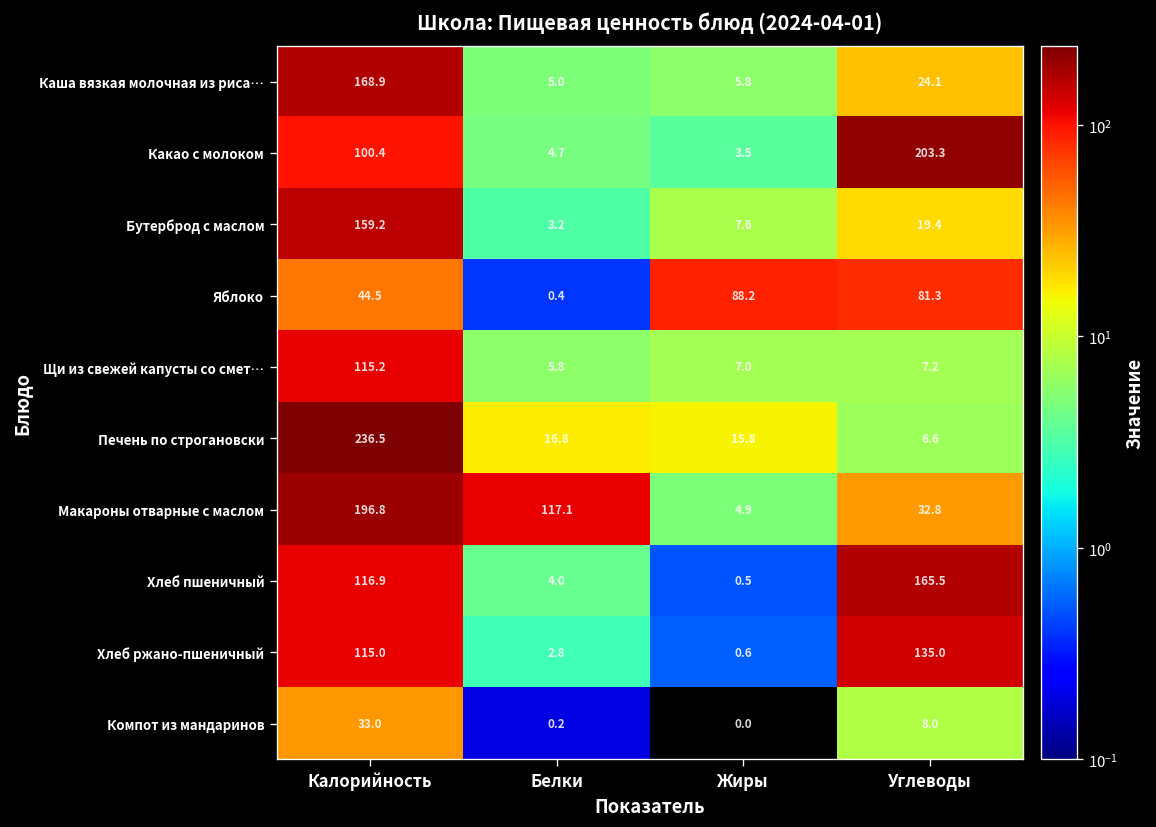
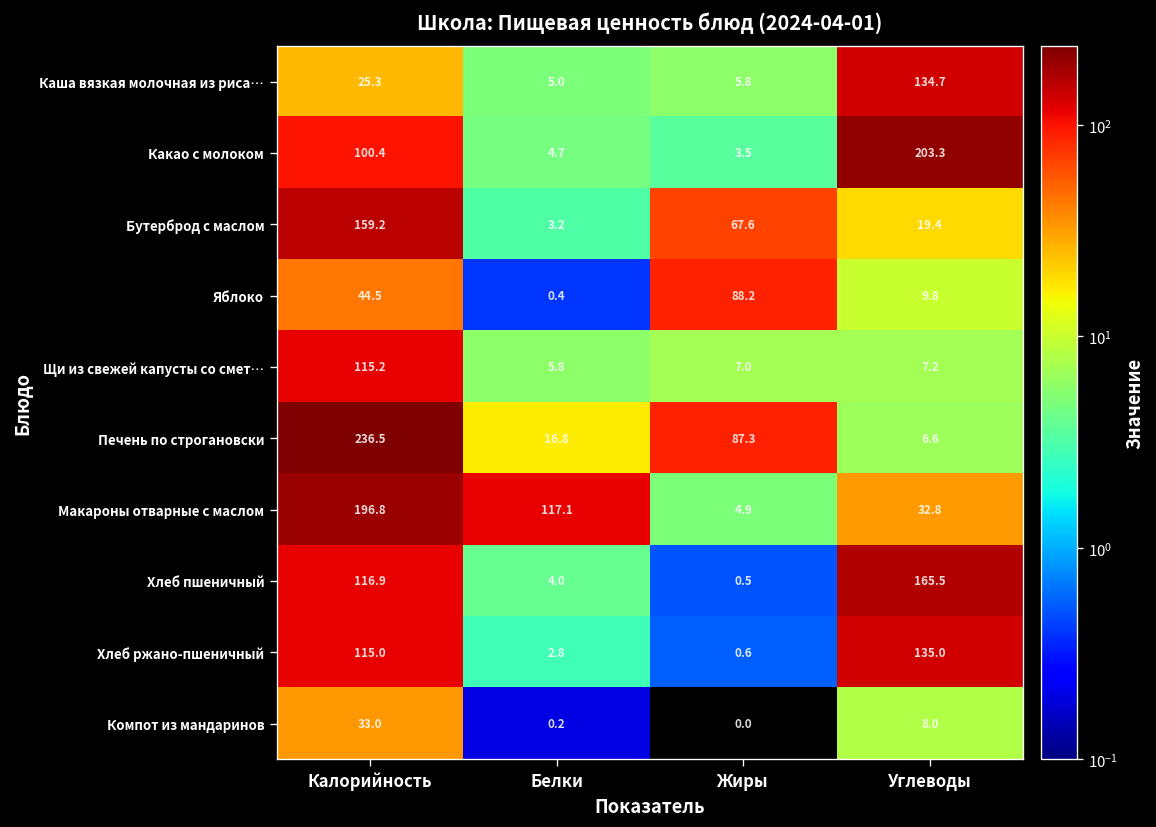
Каша вязкая молочная из риса…, Калорийность: 168.9 -> 25.3
Каша вязкая молочная из риса…, Углеводы: 24.1 -> 134.7
Бутерброд с маслом, Жиры: 7.6 -> 67.6
Яблоко, Углеводы: 81.3 -> 9.8
Печень по строгановски, Жиры: 15.8 -> 87.3
